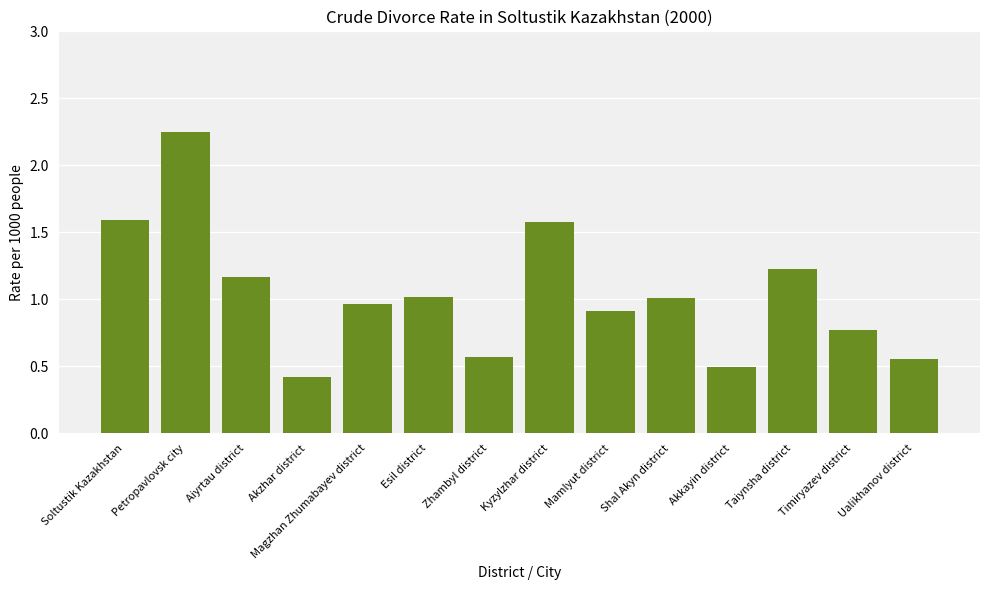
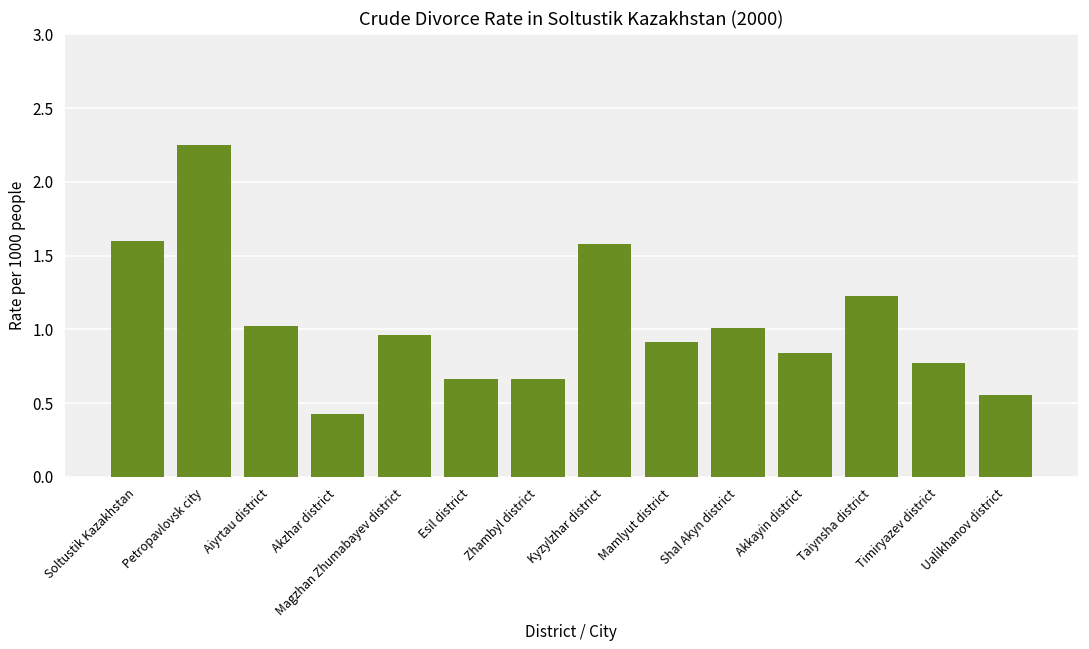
Aiyrtau district: 1.17 -> 1.02
Esil district: 1.02 -> 0.66
Zhambyl district: 0.57 -> 0.66
Akkayin district: 0.50 -> 0.84
